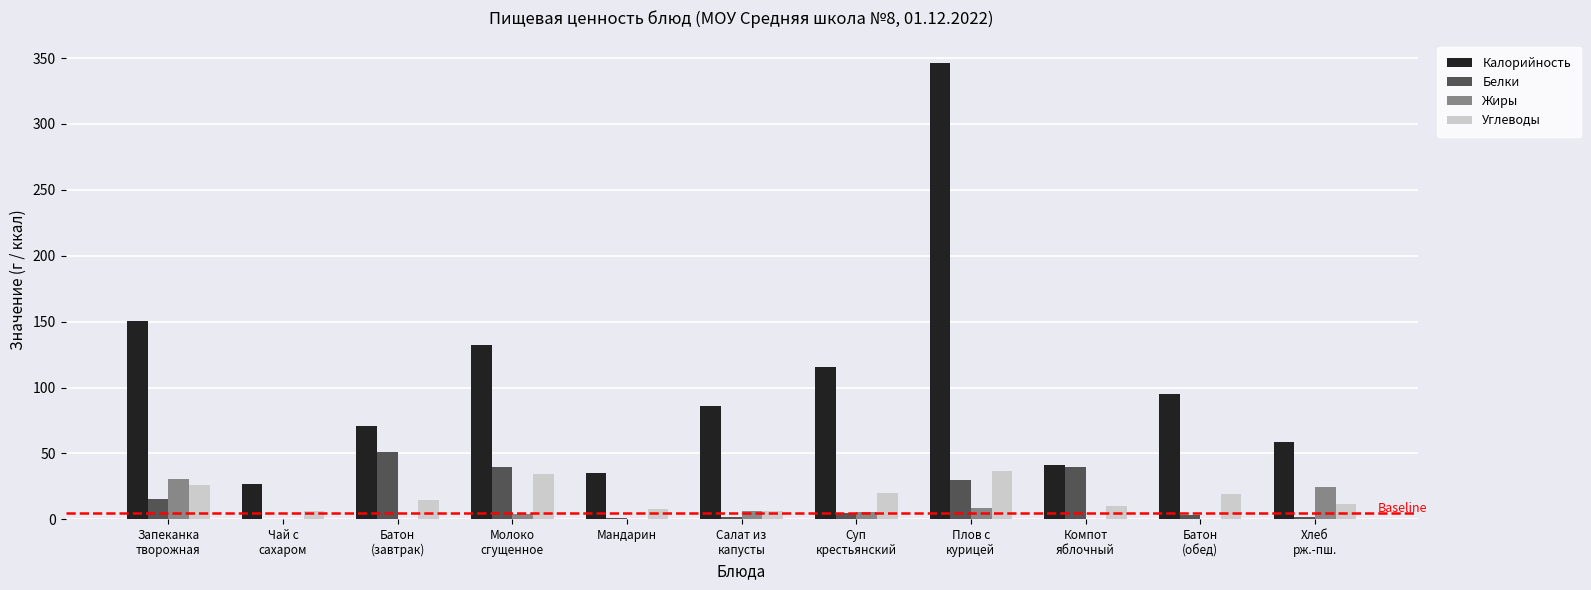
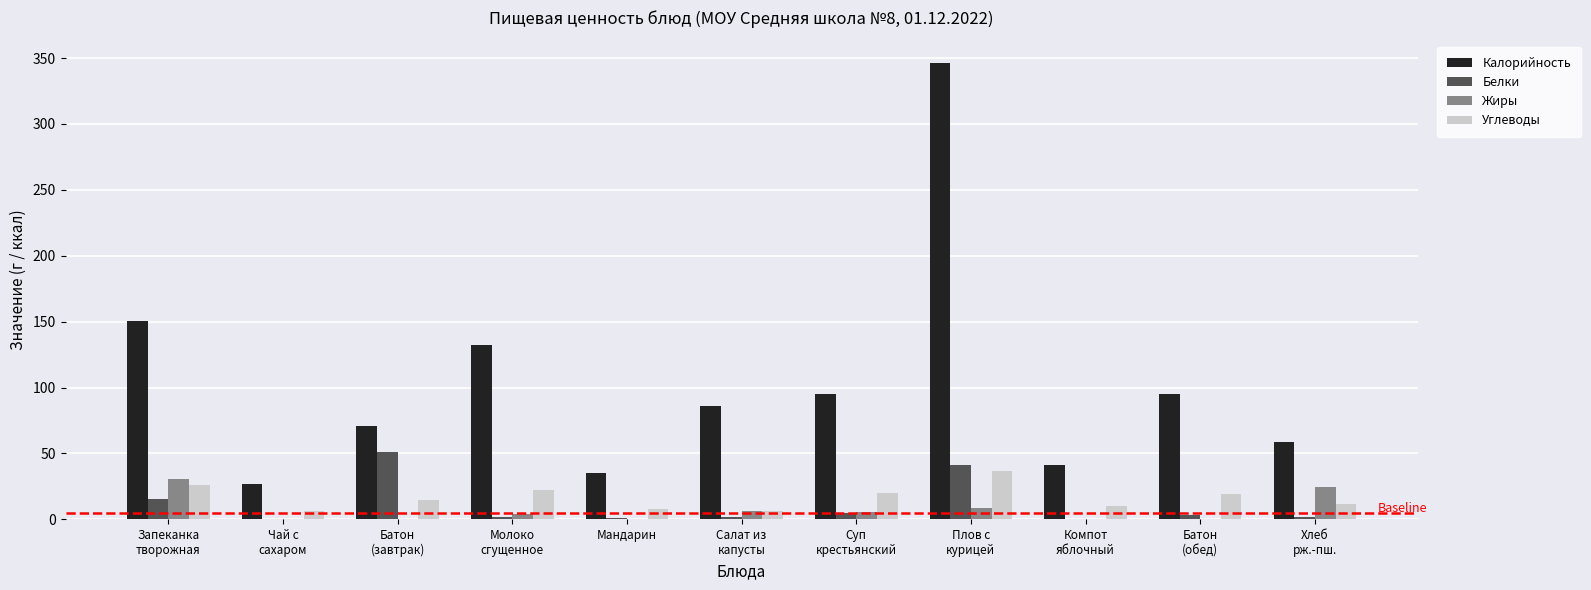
Белки, Молоко сгущенное: 40 -> 2
Углеводы, Молоко сгущенное: 35 -> 22
Калорийность, Суп крестьянский: 116 -> 95
Белки, Плов с курицей: 30 -> 42
Белки, Компот яблочный: 40 -> 0
